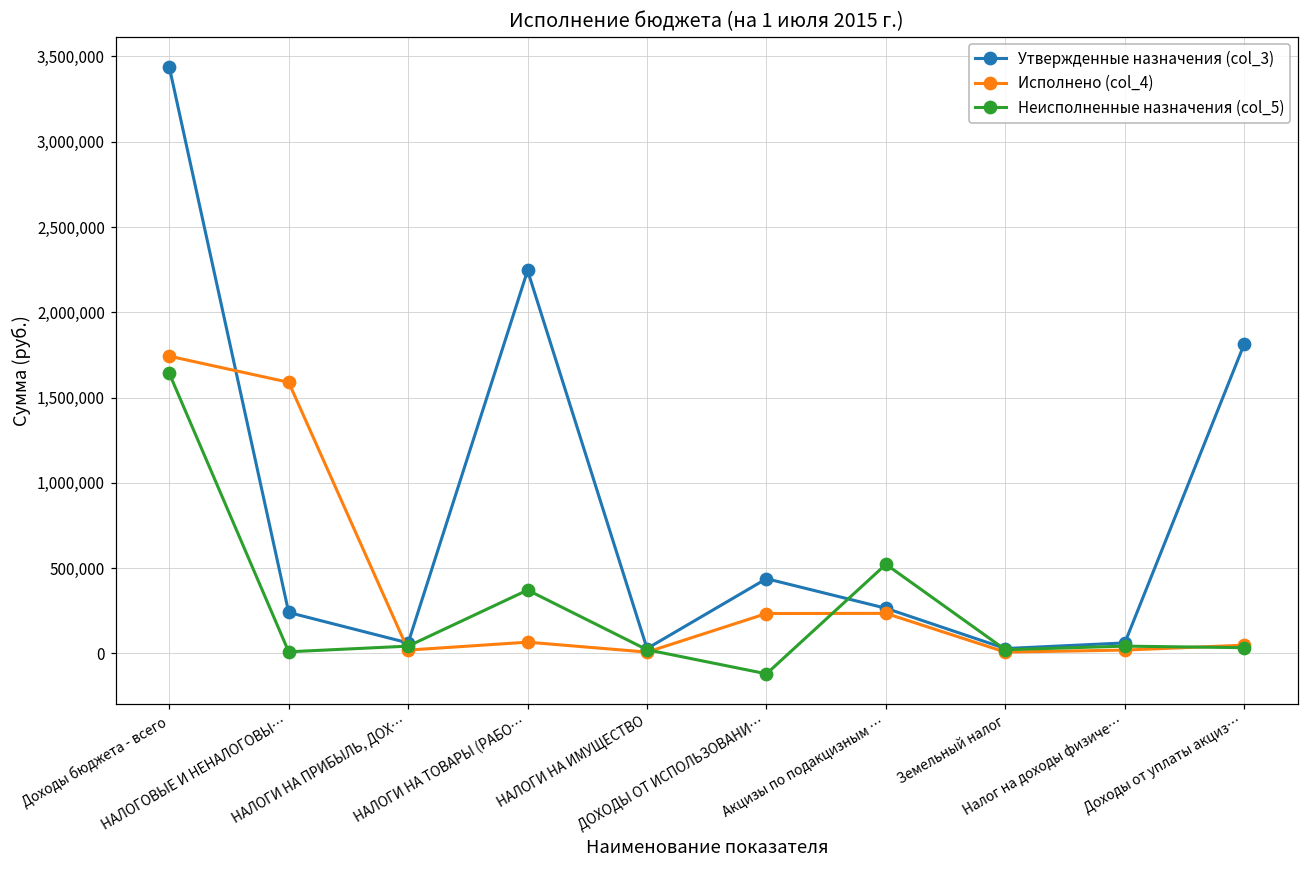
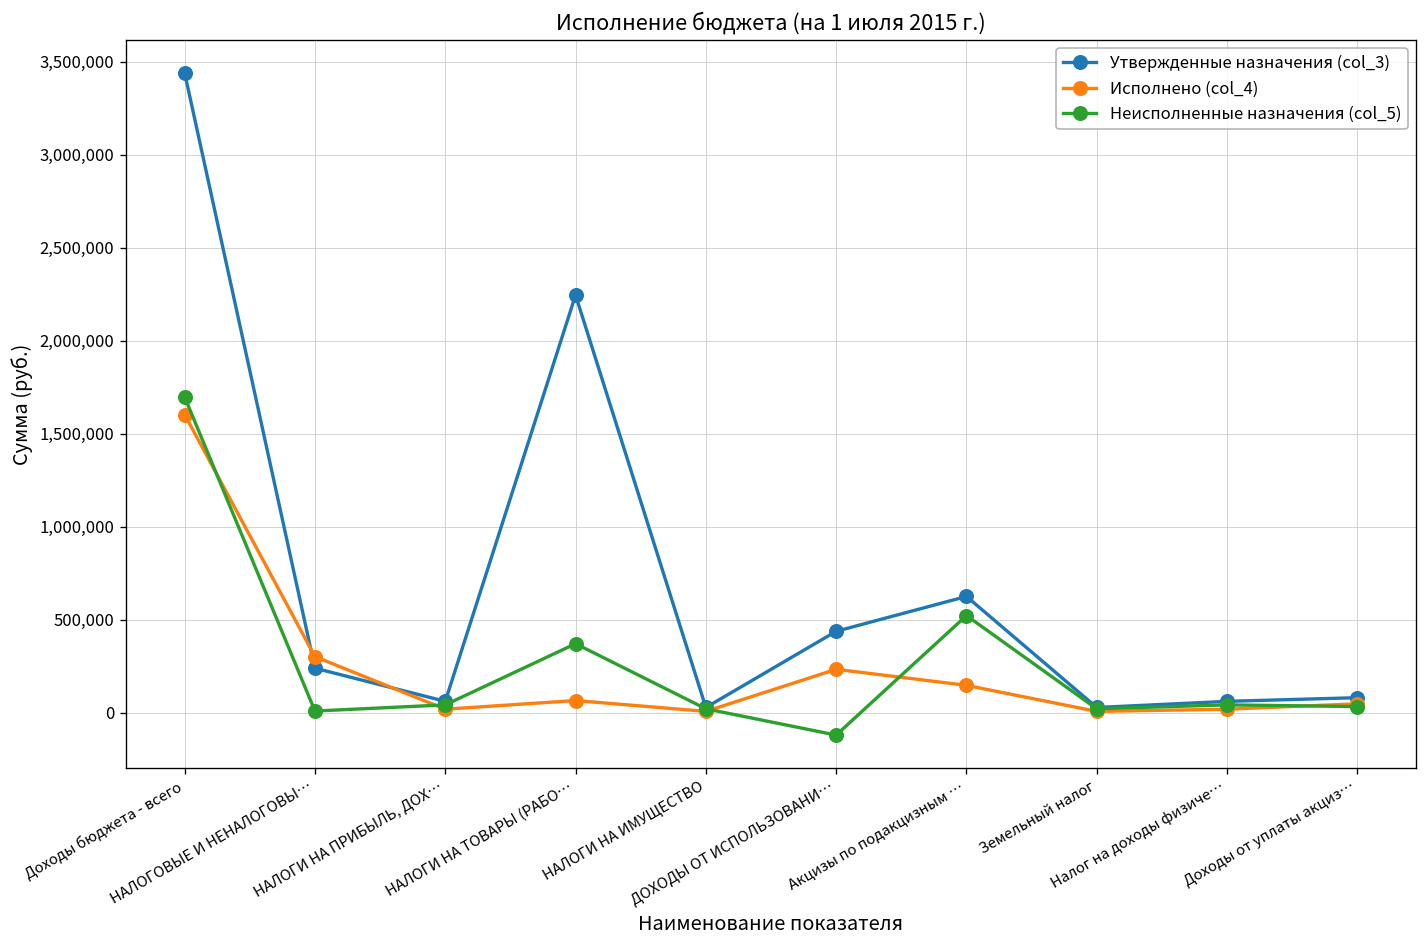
Исполнено (col_4), Доходы бюджета - всего: 1,740,000 -> 1,600,000
Неисполненные назначения (col_5), Доходы бюджета - всего: 1,640,000 -> 1,700,000
Исполнено (col_4), НАЛОГОВЫЕ И НЕНАЛОГОВЫ…: 1,590,000 -> 300,000
Утвержденные назначения (col_3), Акцизы по подакцизным …: 260,000 -> 630,000
Исполнено (col_4), Акцизы по подакцизным …: 230,000 -> 150,000
Утвержденные назначения (col_3), Доходы от уплаты акциз…: 1,810,000 -> 80,000
